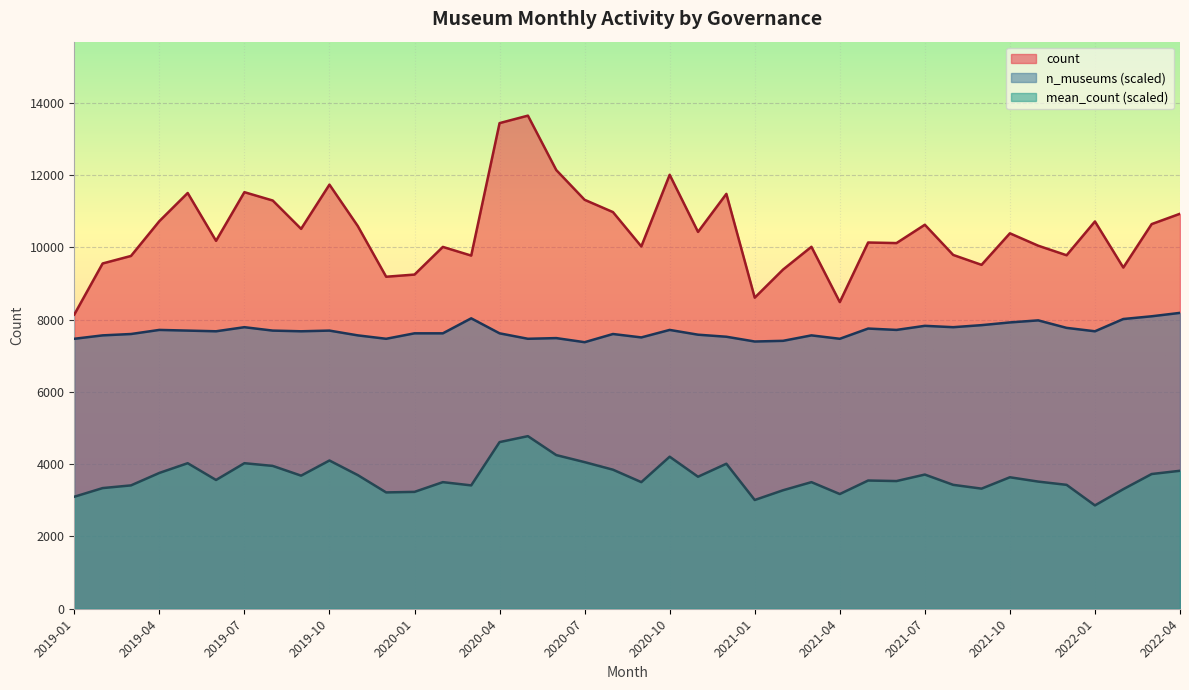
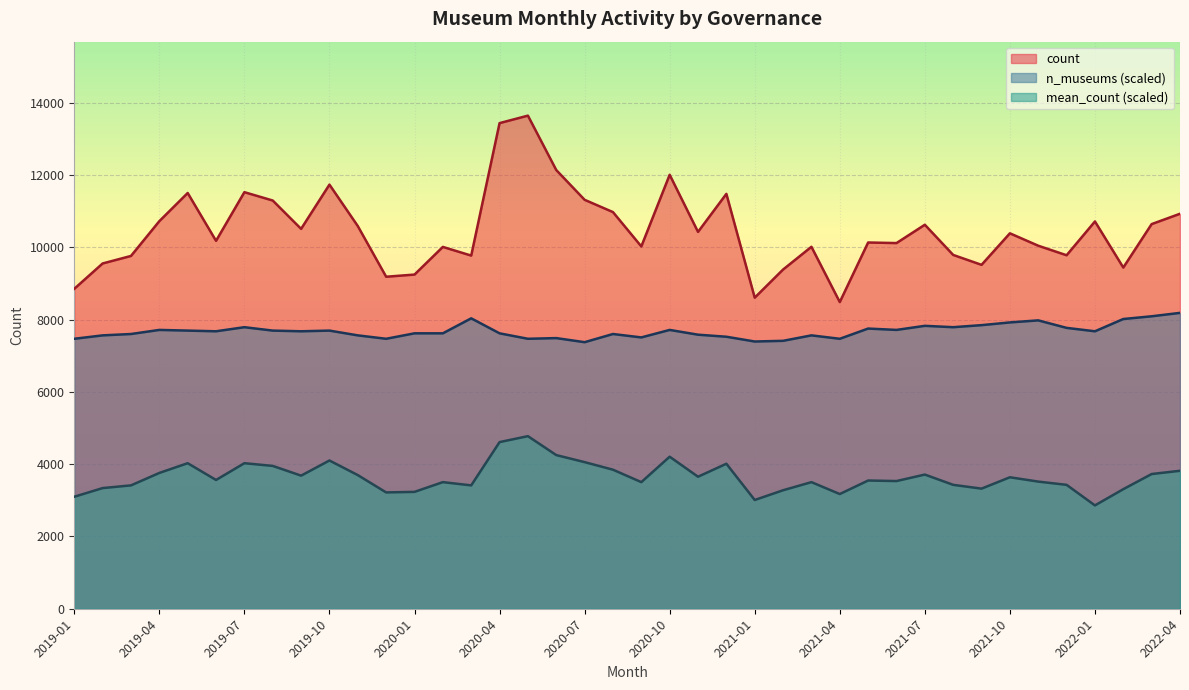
count, 2019-01: 8100 -> 8800
